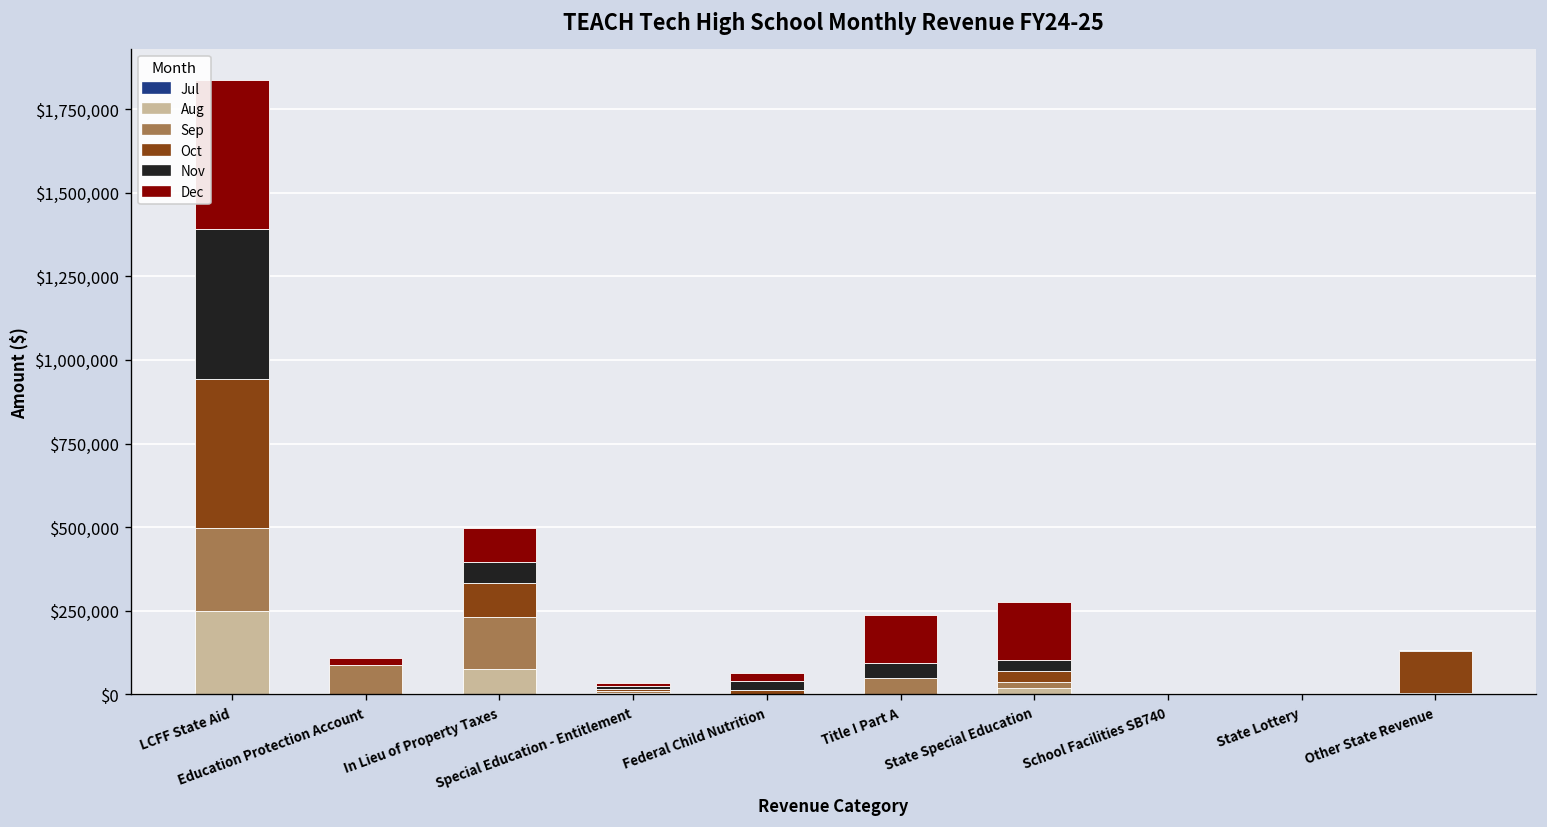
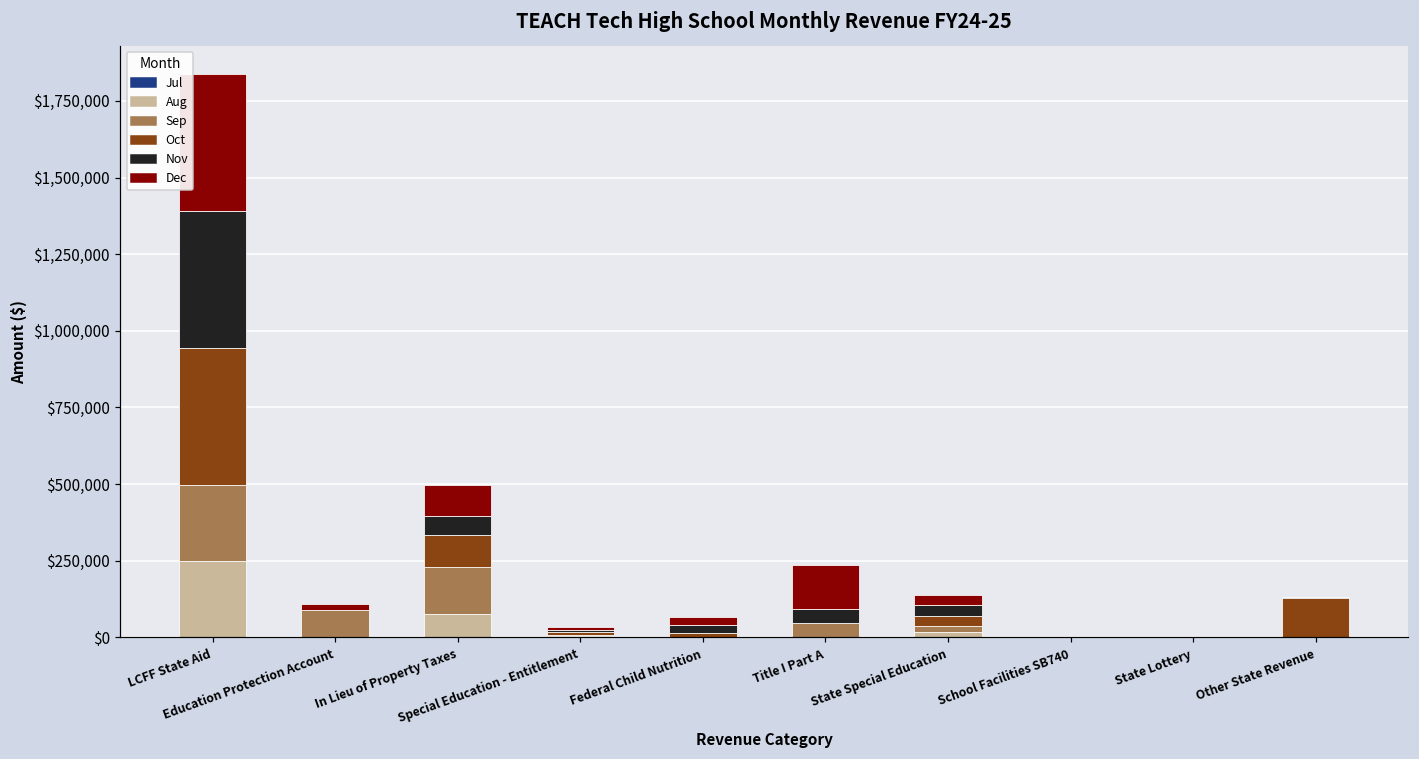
Dec, State Special Education: $170,000 -> $30,000
